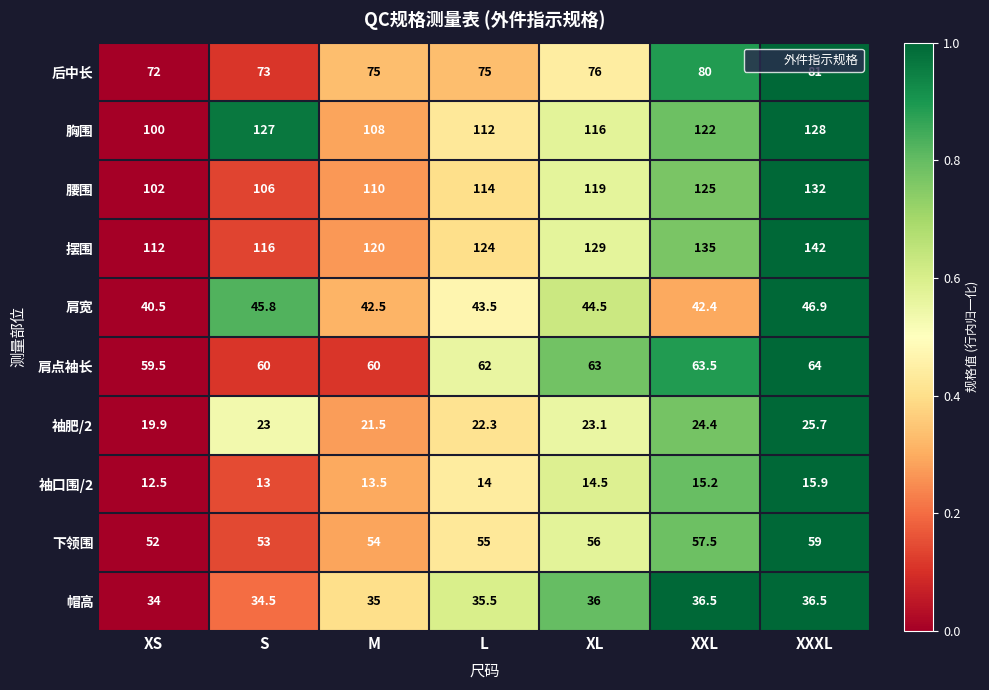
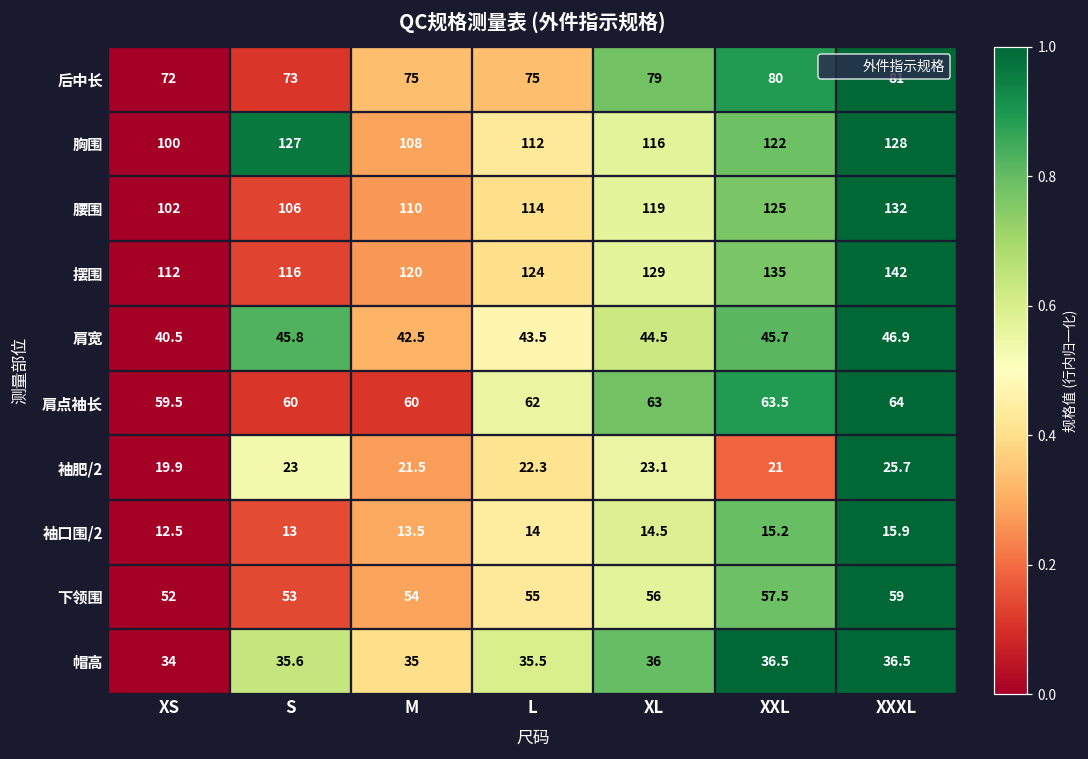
后中长, XL: 76 -> 79
肩宽, XXL: 42.4 -> 45.7
袖肥/2, XXL: 24.4 -> 21
帽高, S: 34.5 -> 35.6
